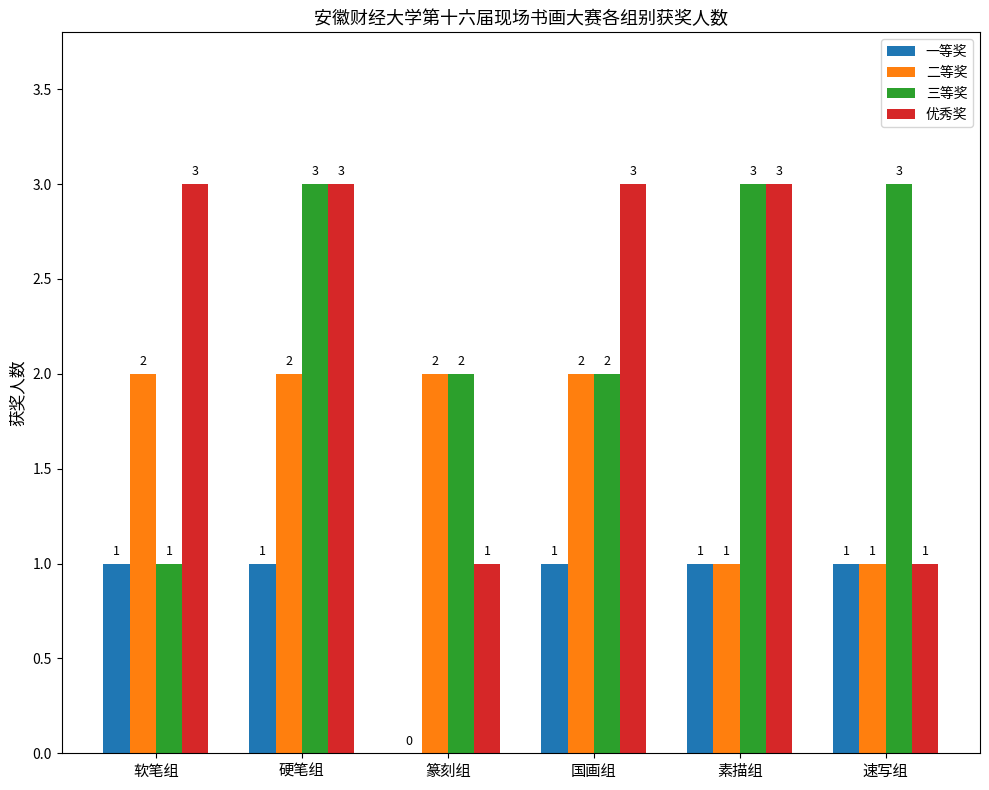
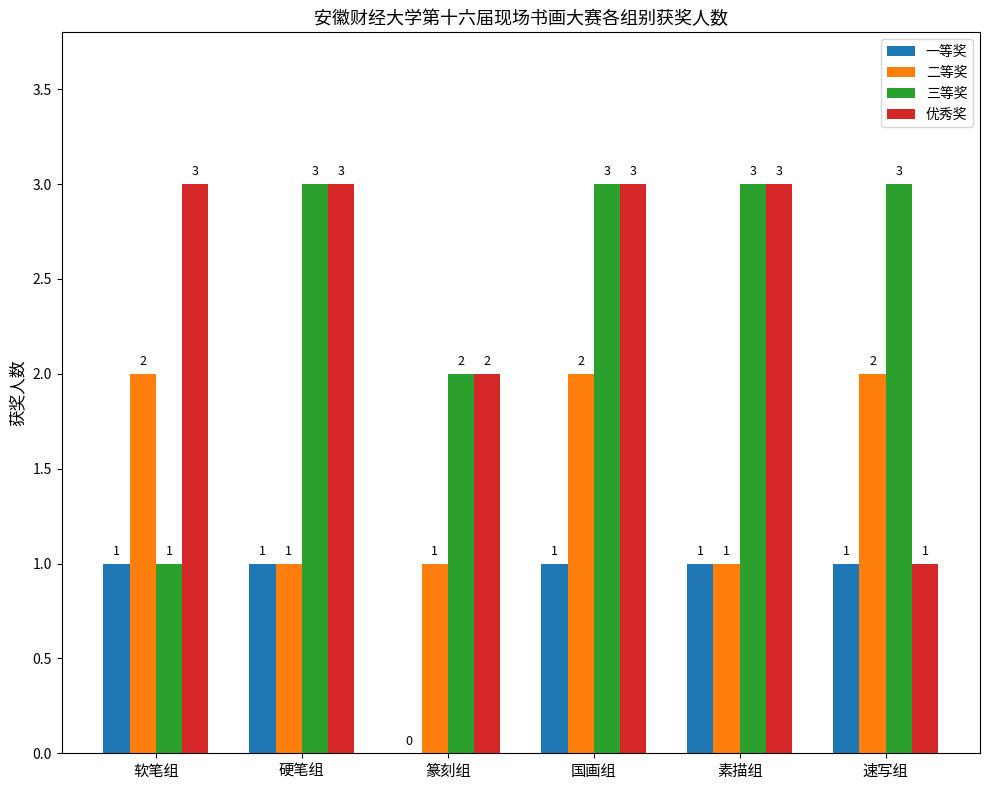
二等奖, 硬笔组: 2 -> 1
二等奖, 篆刻组: 2 -> 1
优秀奖, 篆刻组: 1 -> 2
三等奖, 国画组: 2 -> 3
二等奖, 速写组: 1 -> 2
